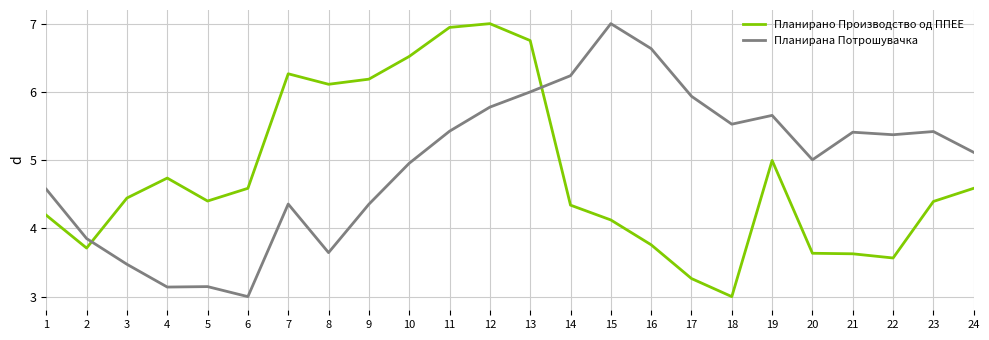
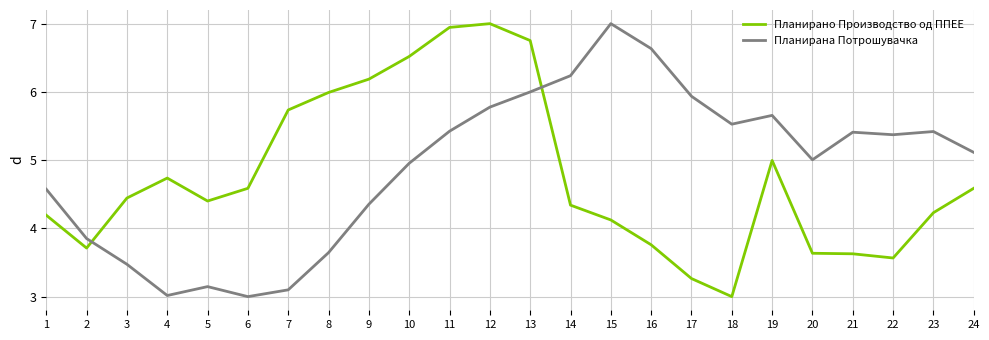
Планирана Потрошувачка, 4: 3.1 -> 3.0
Планирано Производство од ППЕЕ, 7: 6.3 -> 5.7
Планирана Потрошувачка, 7: 4.4 -> 3.1
Планирано Производство од ППЕЕ, 8: 6.1 -> 6.0
Планирано Производство од ППЕЕ, 23: 4.4 -> 4.2
